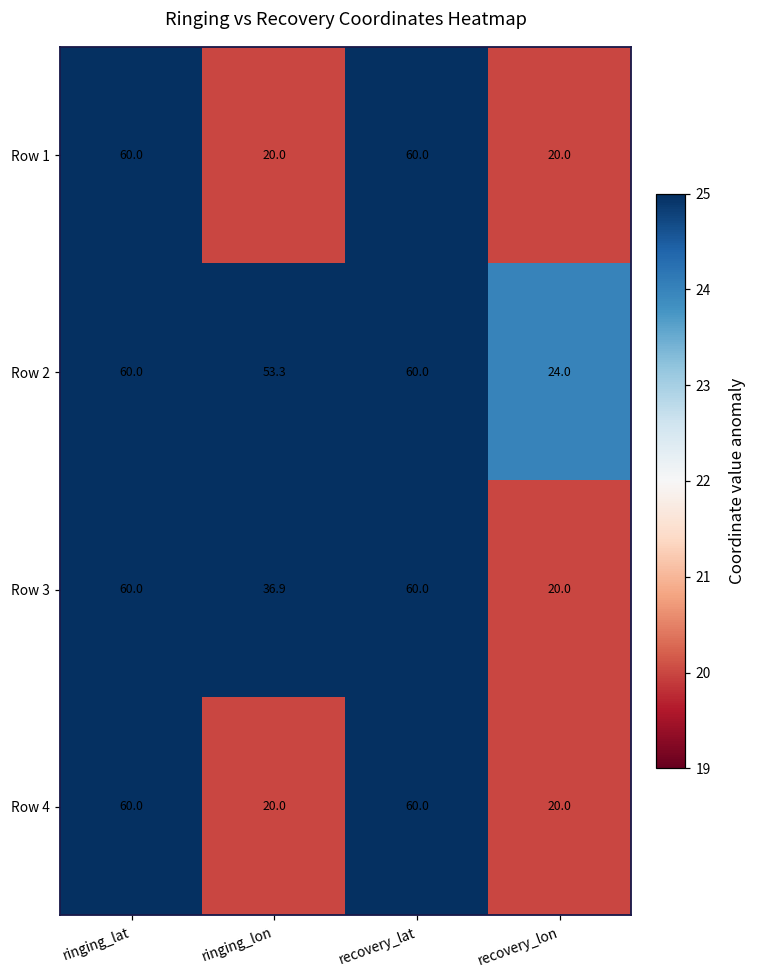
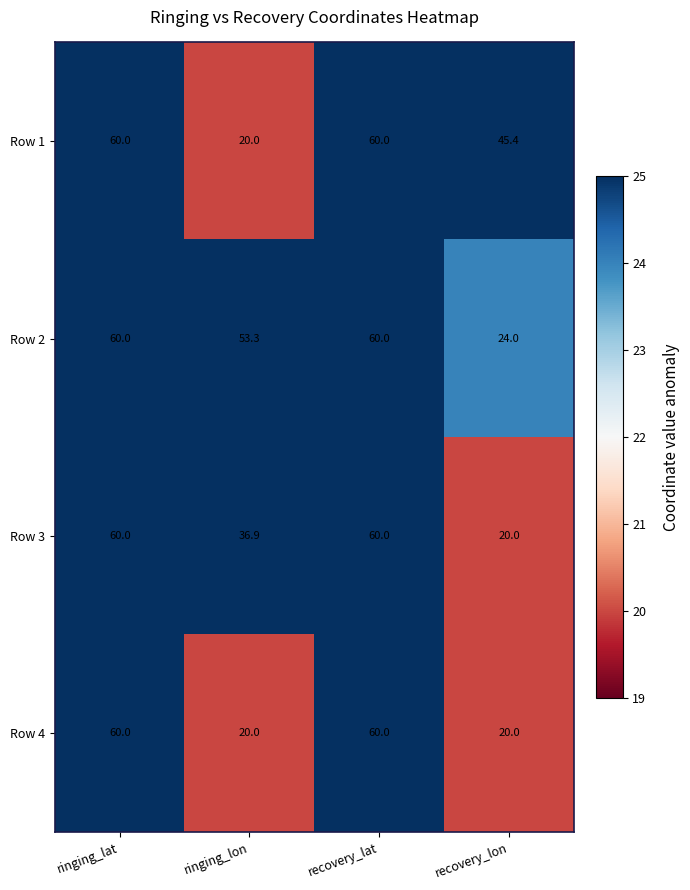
Row 1, recovery_lon: 20.0 -> 45.4
